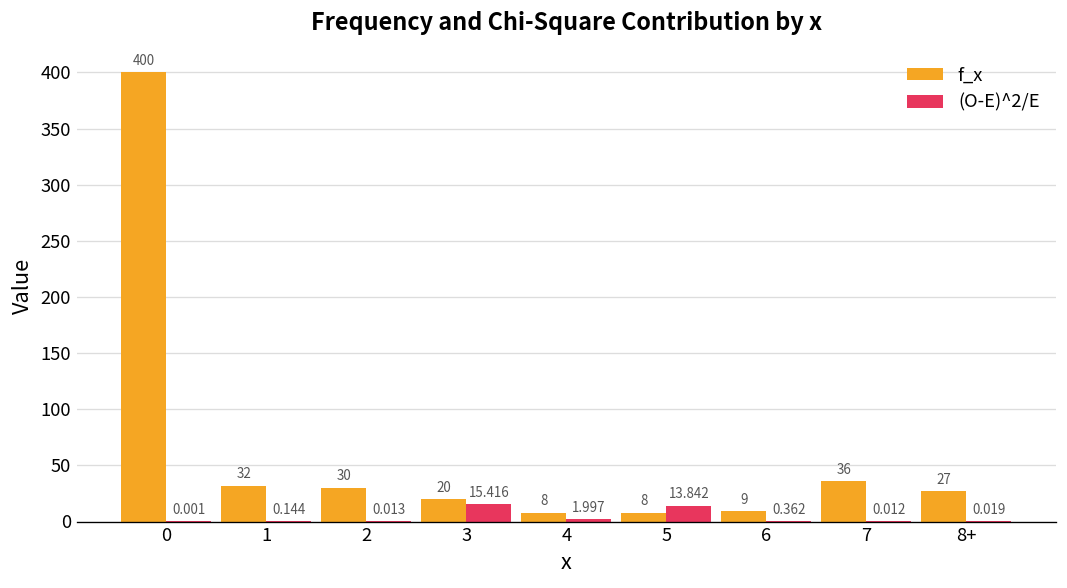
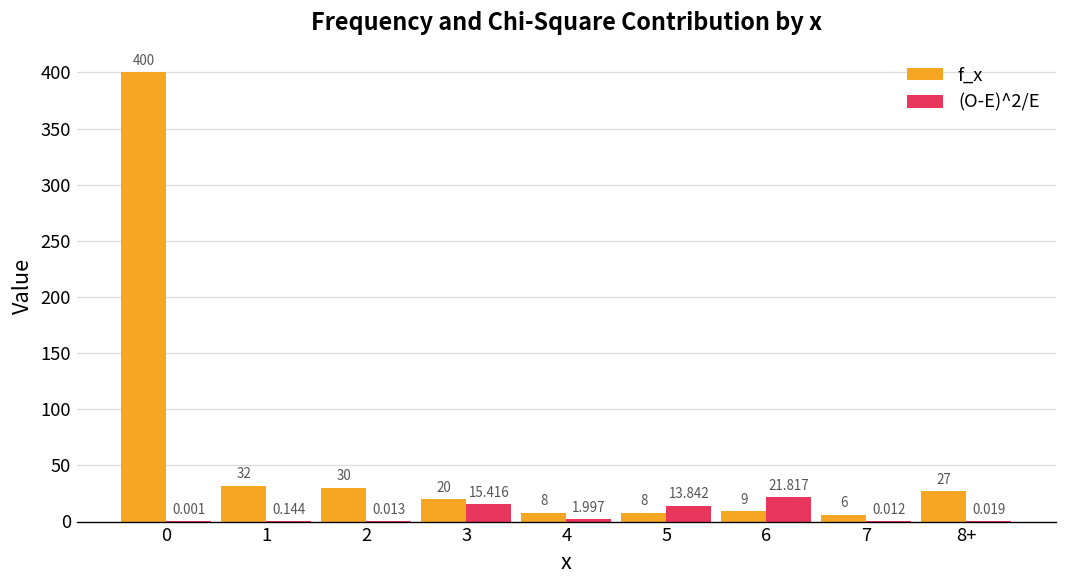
(O-E)^2/E, 6: 0.362 -> 21.817
f_x, 7: 36 -> 6
